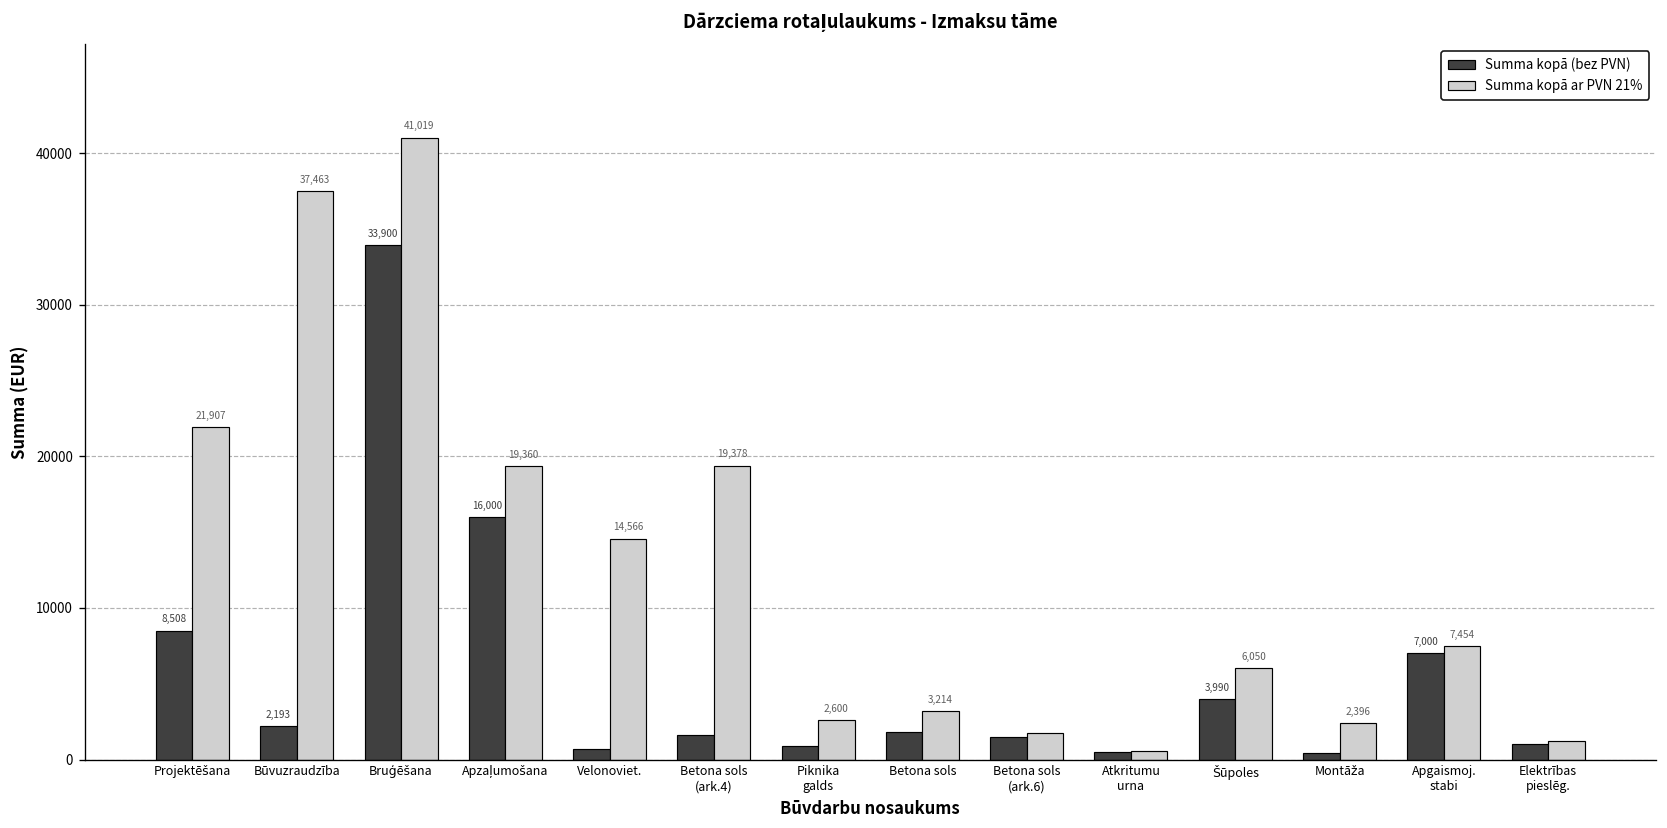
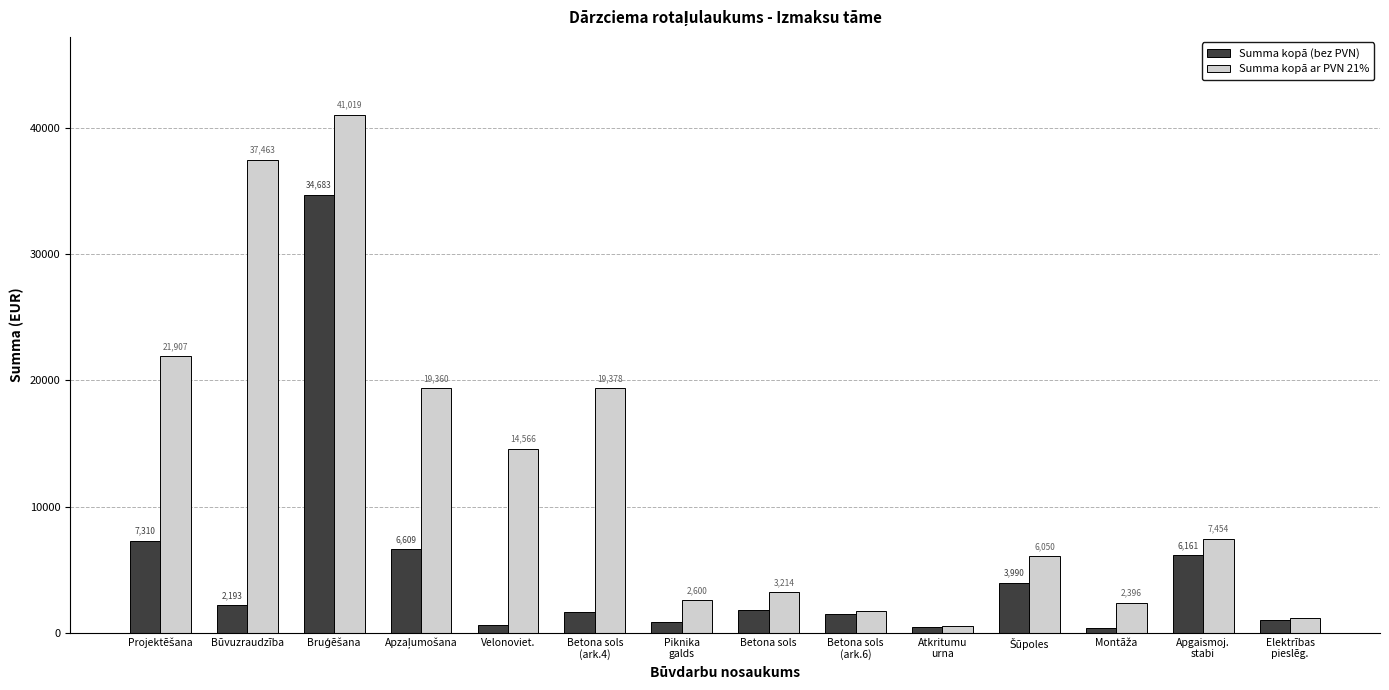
Summa kopā (bez PVN), Projektēšana: 8,508 -> 7,310
Summa kopā (bez PVN), Bruģēšana: 33,900 -> 34,683
Summa kopā (bez PVN), Apzaļumošana: 16,000 -> 6,609
Summa kopā (bez PVN), Apgaismoj. stabi: 7,000 -> 6,161
